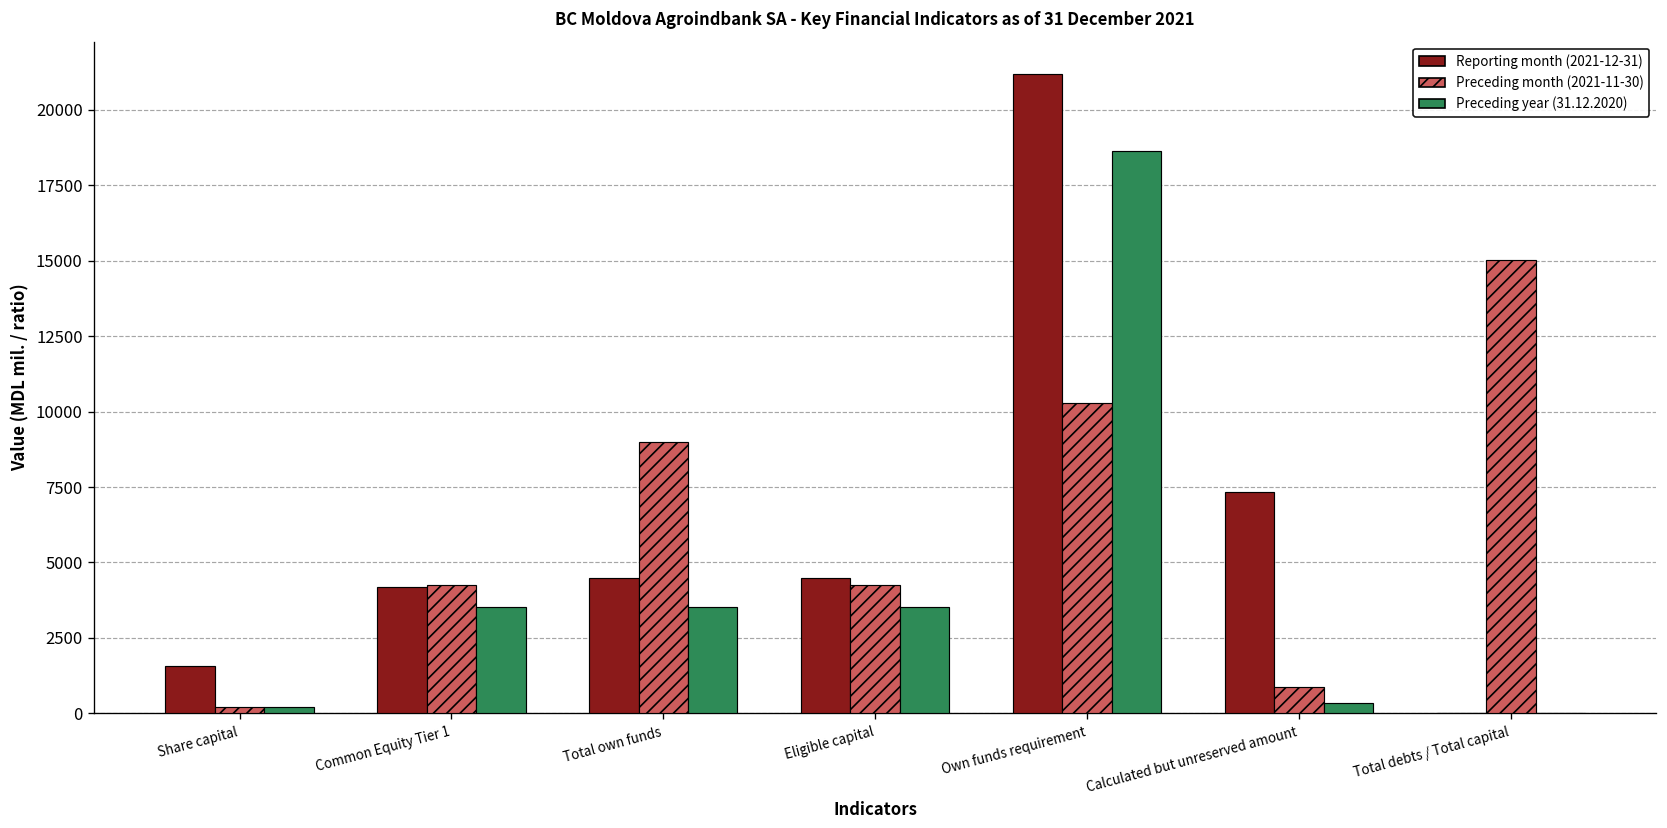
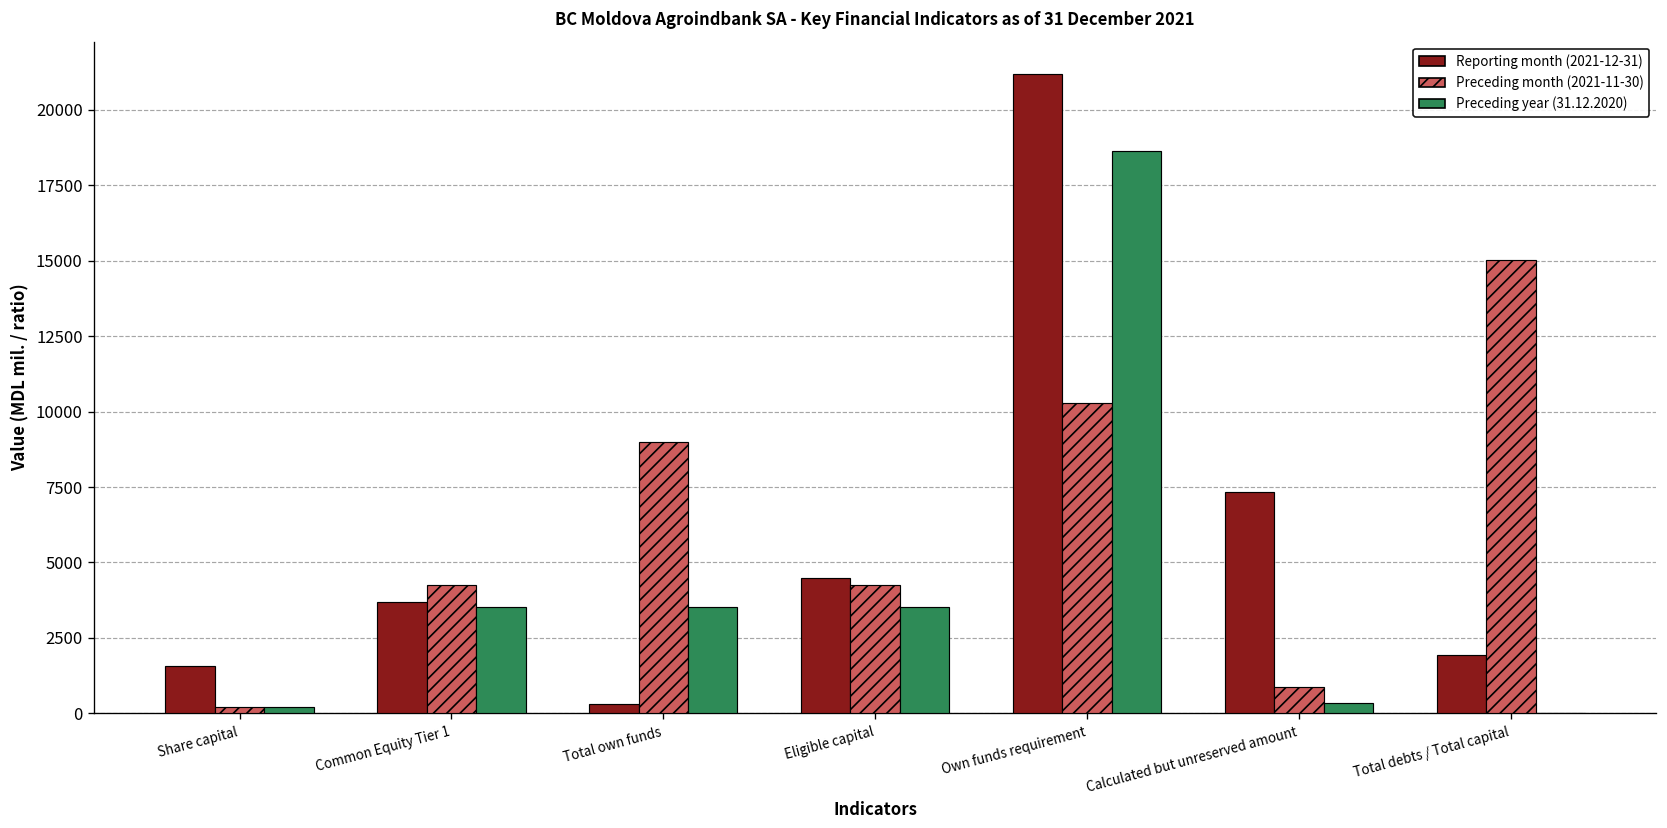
Reporting month (2021-12-31), Common Equity Tier 1: 4200 -> 3700
Reporting month (2021-12-31), Total own funds: 4500 -> 300
Reporting month (2021-12-31), Total debts / Total capital: 0 -> 1900
